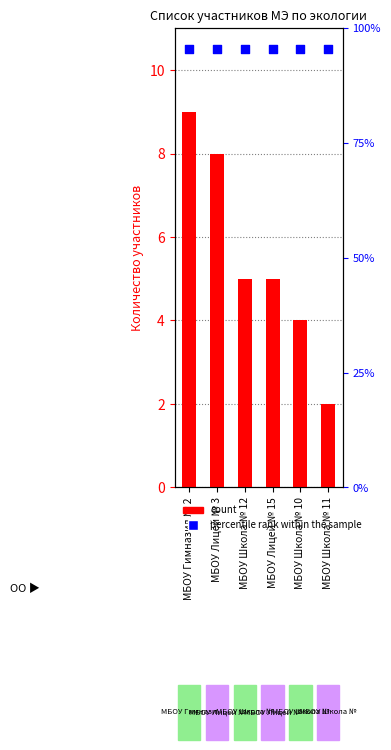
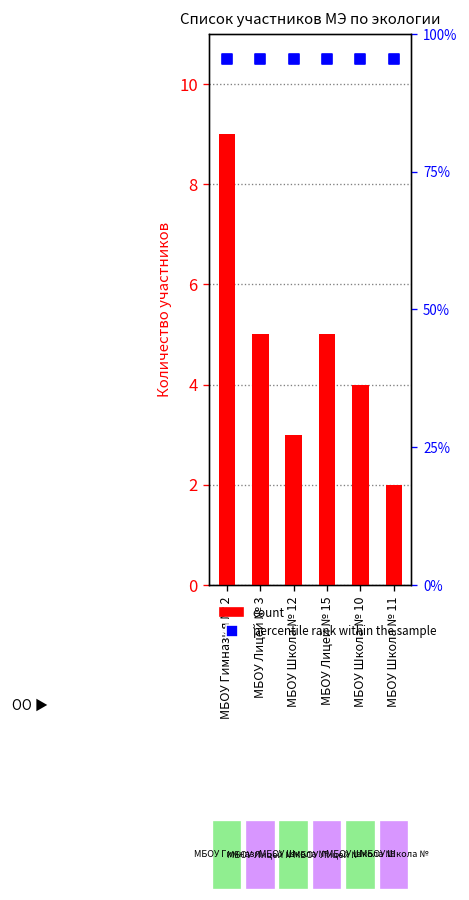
count, МБОУ Лицей № 3: 8 -> 5
count, МБОУ Школа № 12: 5 -> 3
